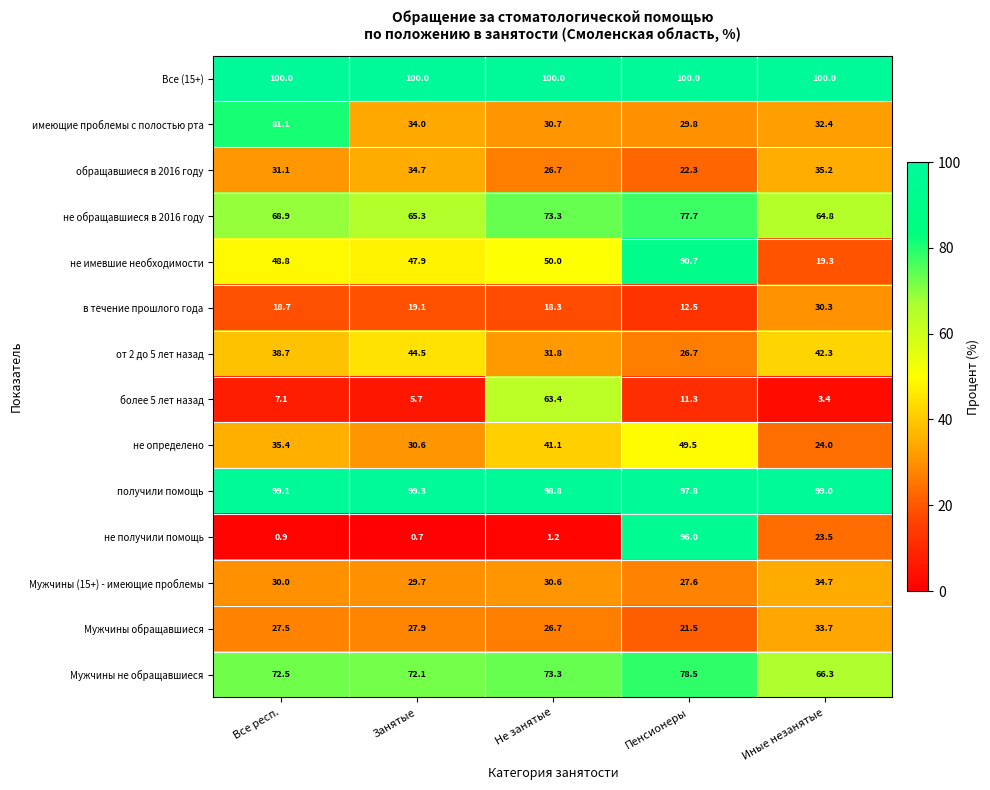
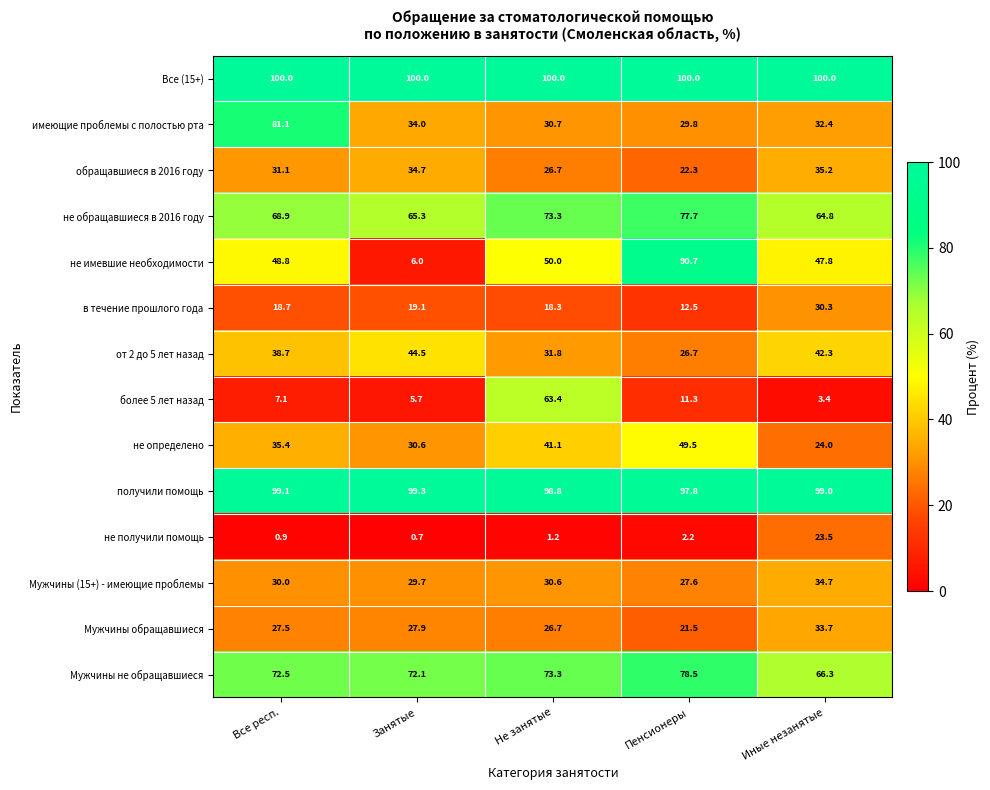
не имевшие необходимости, Занятые: 47.9 -> 6.0
не имевшие необходимости, Иные незанятые: 19.3 -> 47.8
не получили помощь, Пенсионеры: 96.0 -> 2.2
